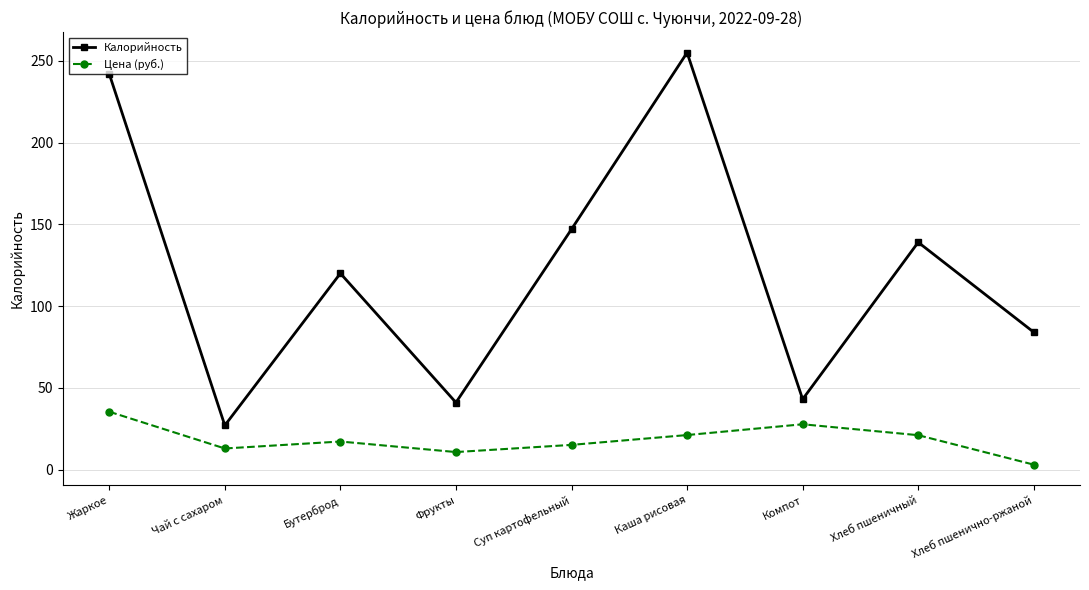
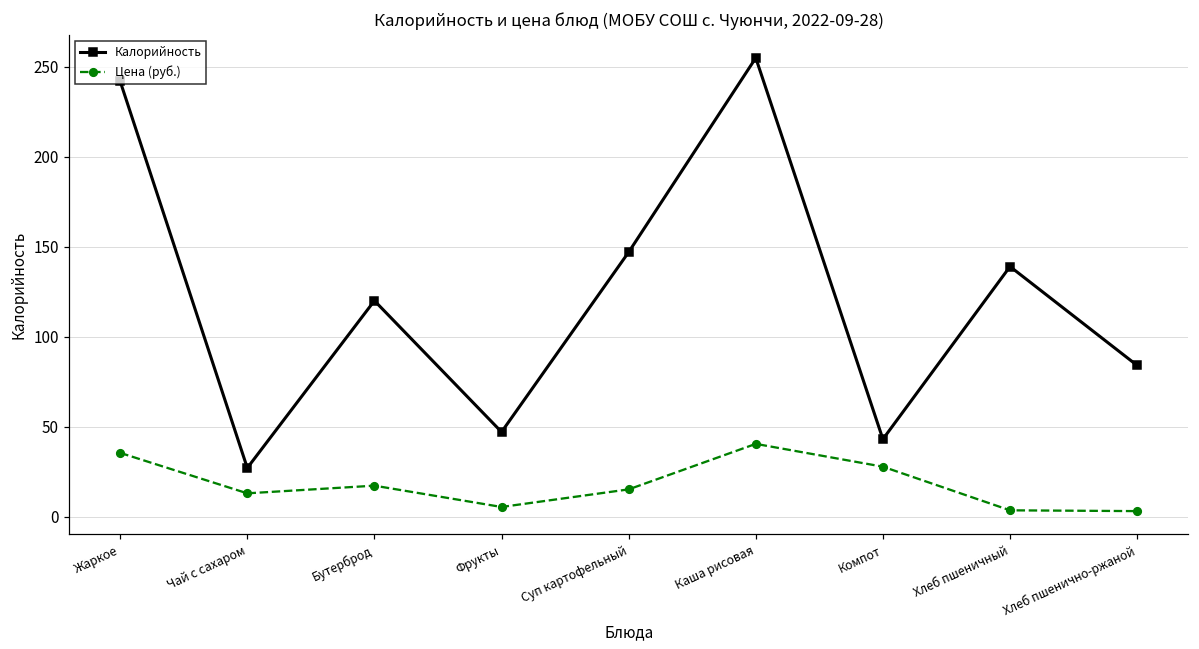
Калорийность, Фрукты: 41 -> 47
Цена (руб.), Фрукты: 11 -> 5
Цена (руб.), Каша рисовая: 21 -> 40
Цена (руб.), Хлеб пшеничный: 21 -> 3
